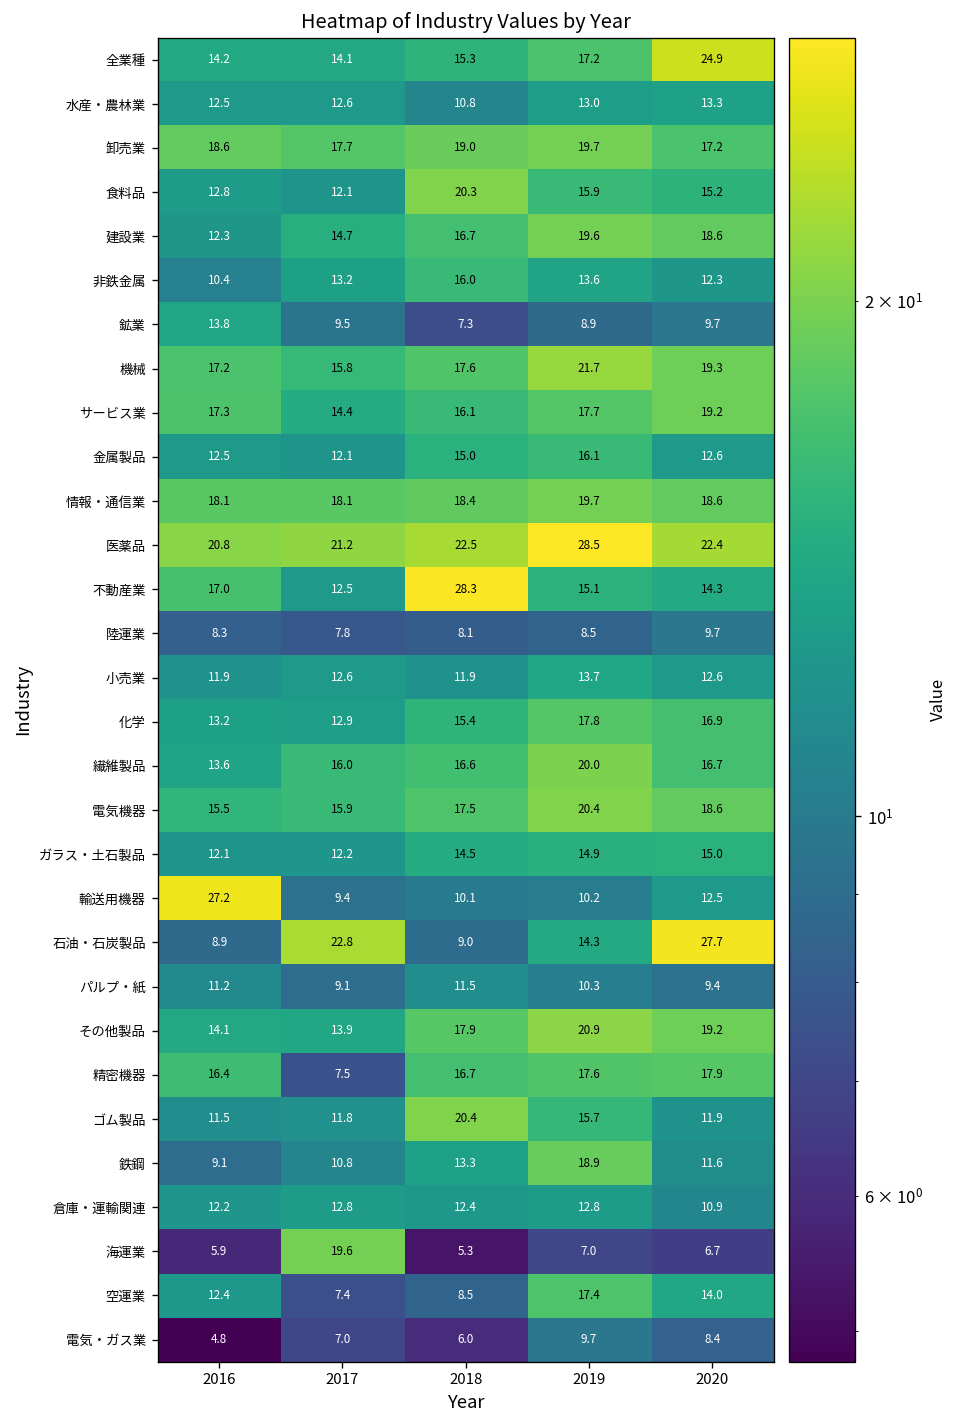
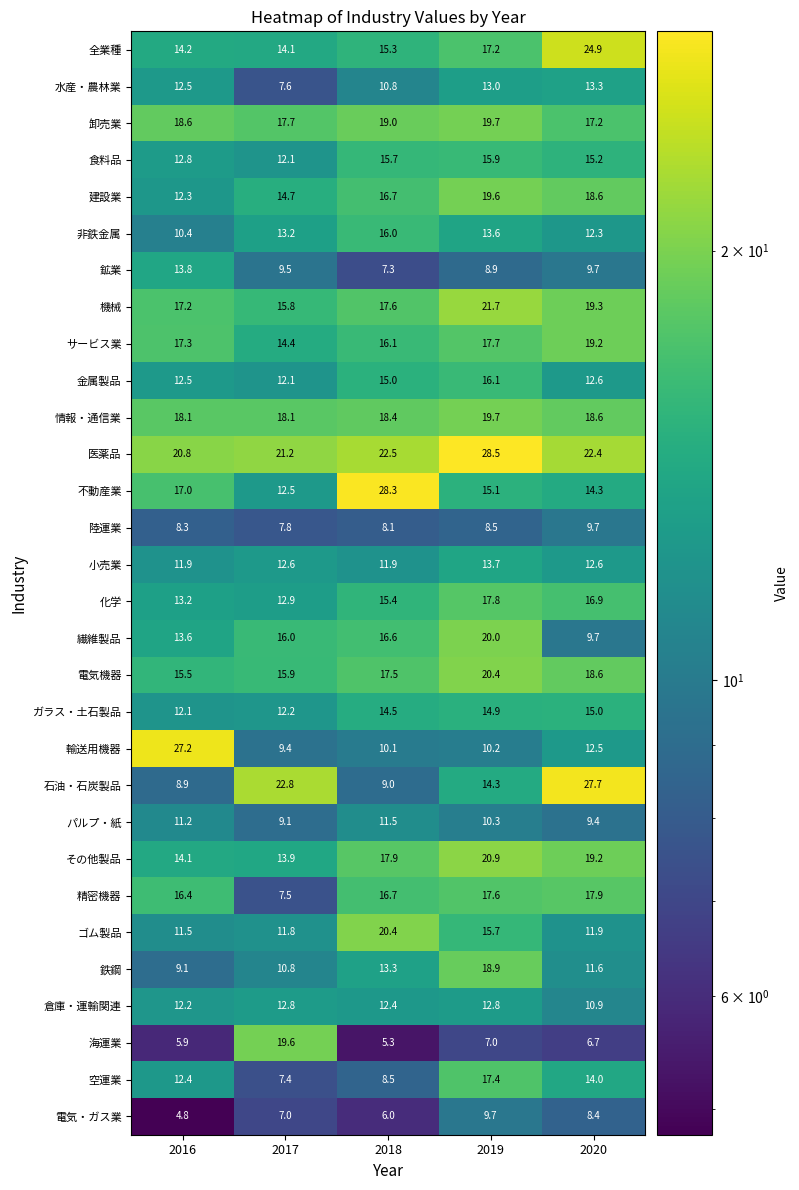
水産・農林業, 2017: 12.6 -> 7.6
食料品, 2018: 20.3 -> 15.7
繊維製品, 2020: 16.7 -> 9.7
